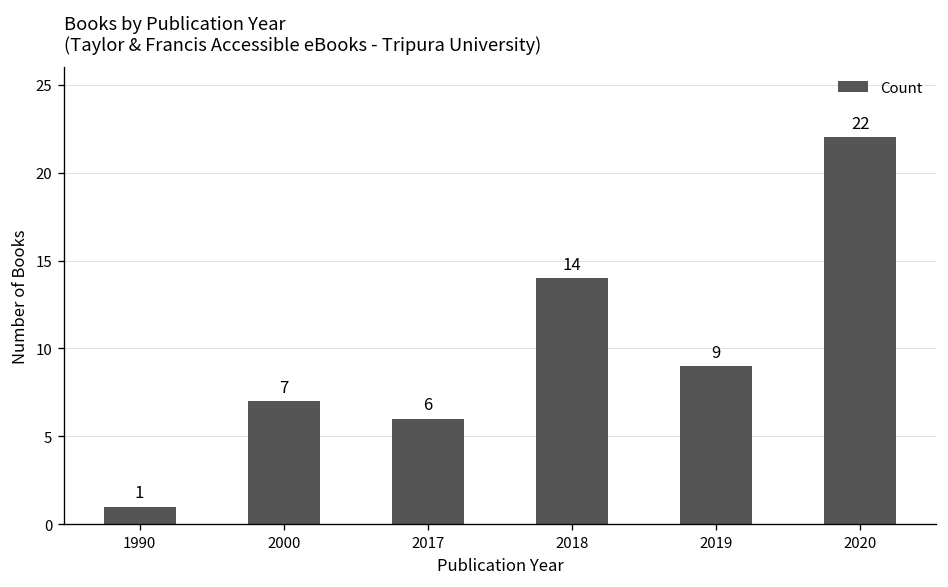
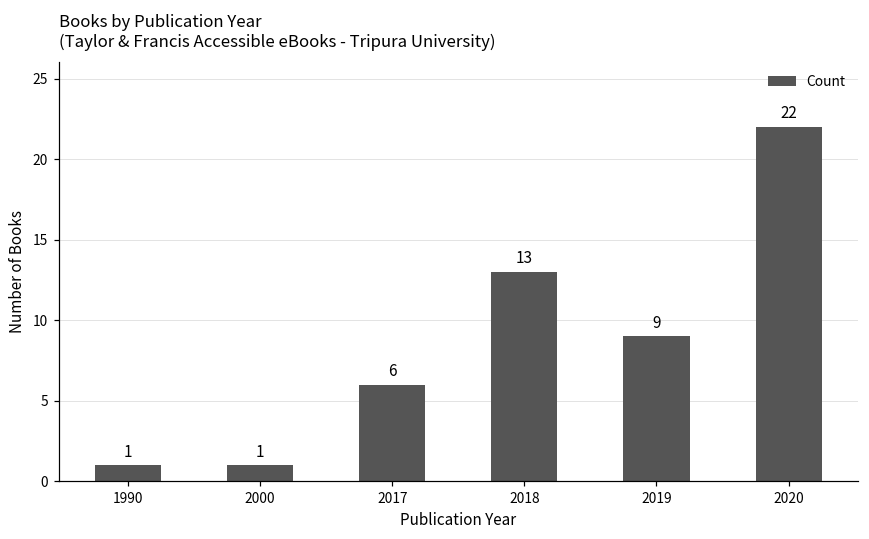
2000: 7 -> 1
2018: 14 -> 13
